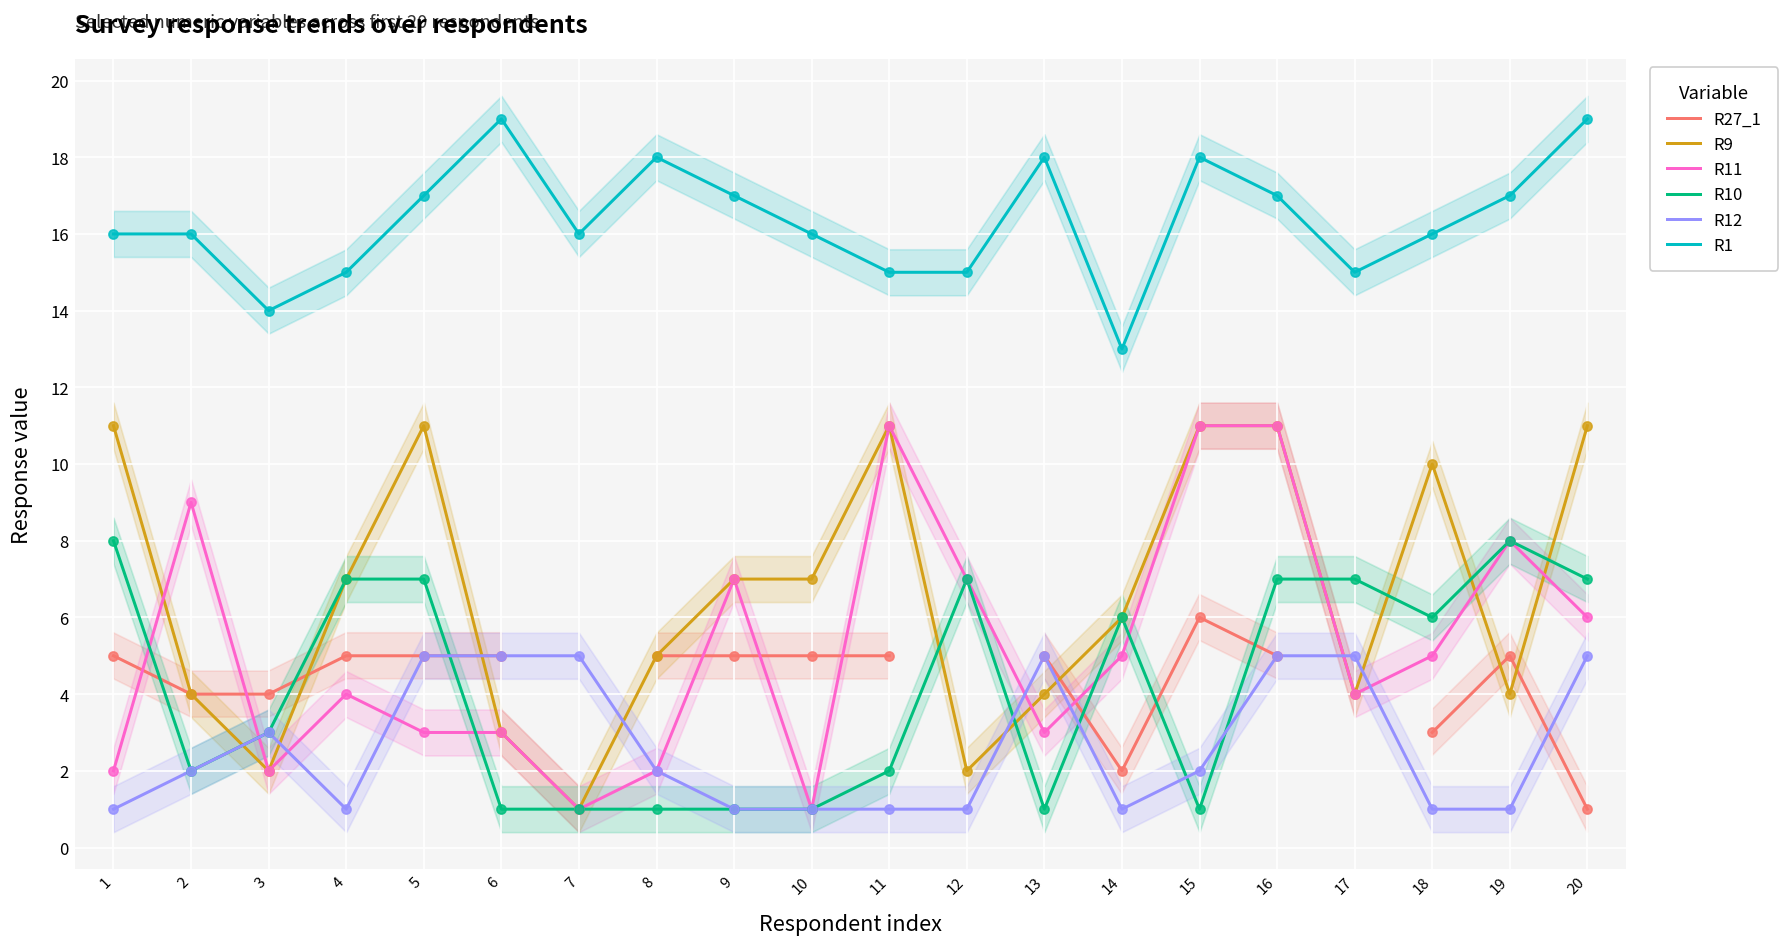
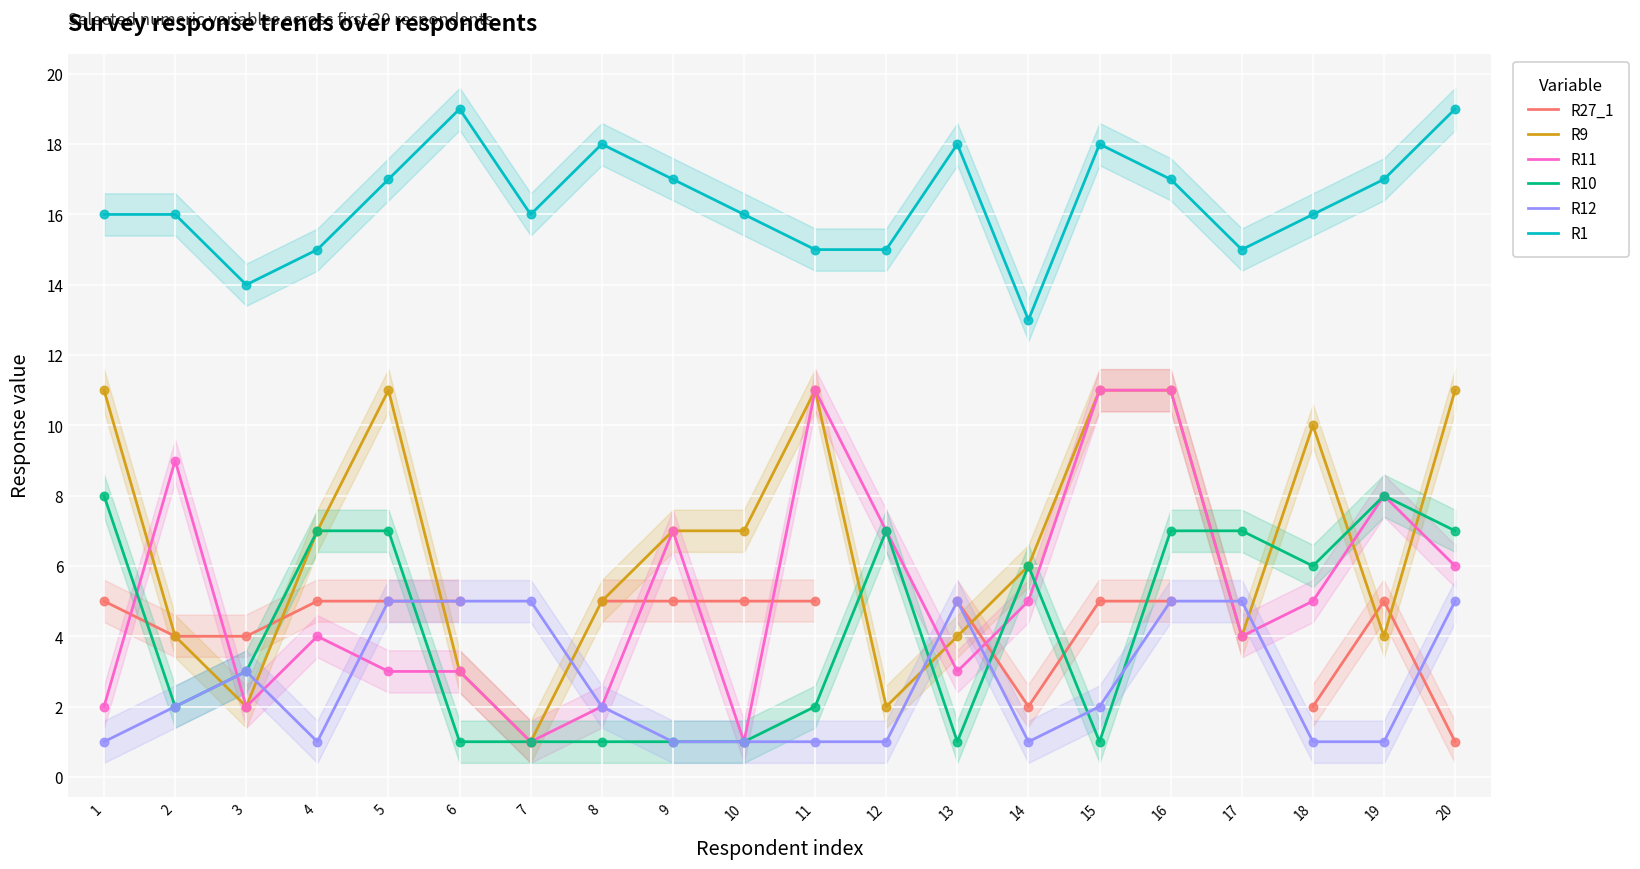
R27_1, 15: 6 -> 5
R27_1, 18: 3 -> 2
